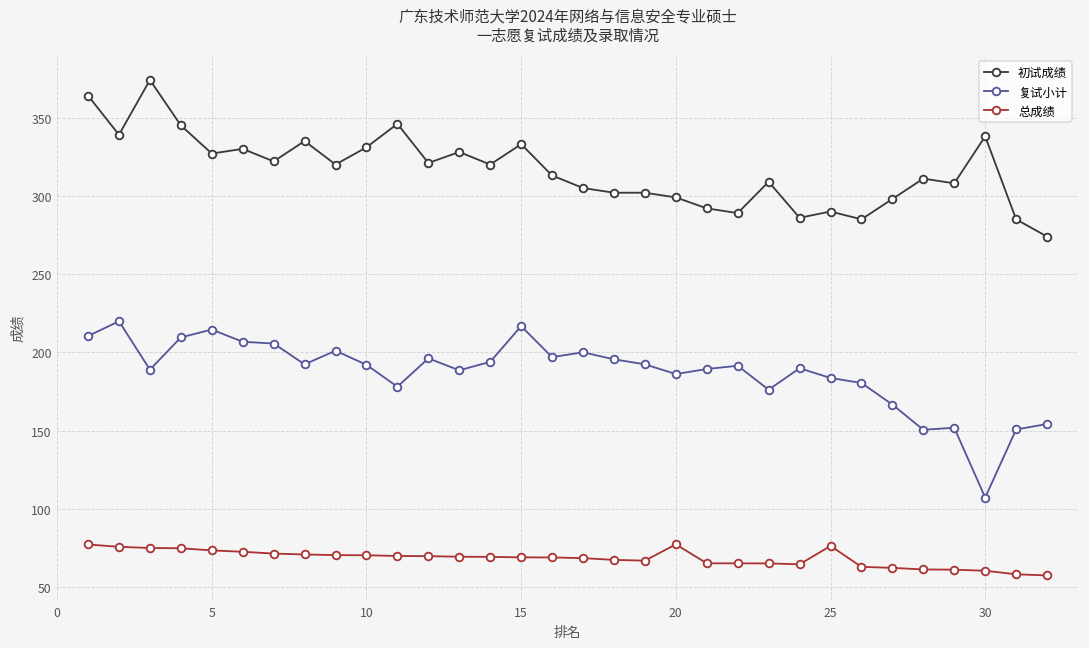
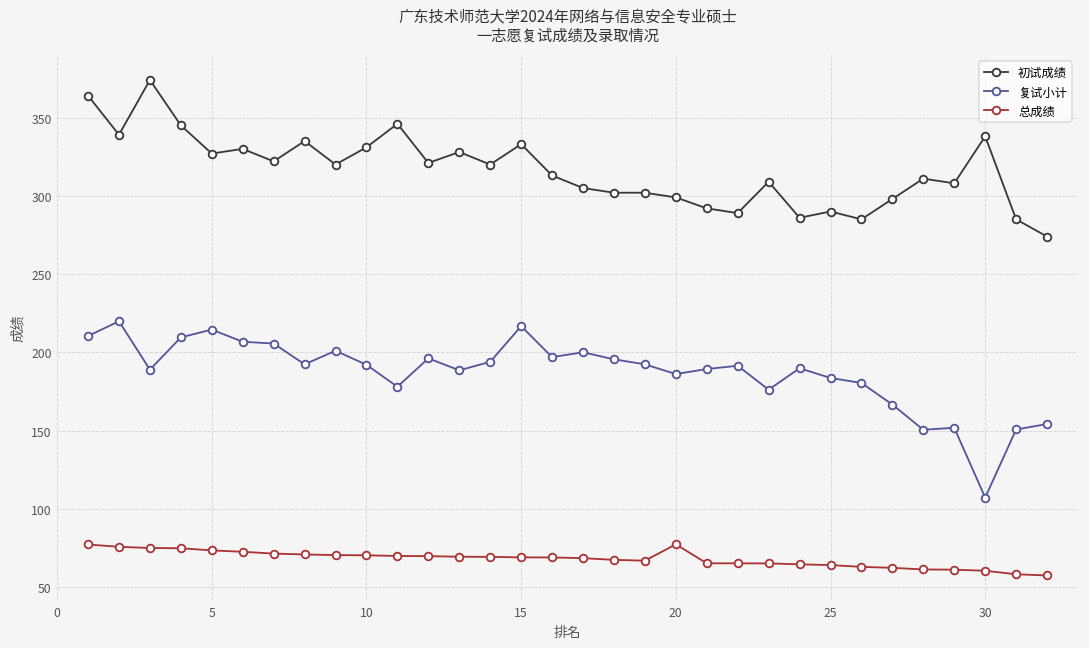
总成绩, 25: 76 -> 64
